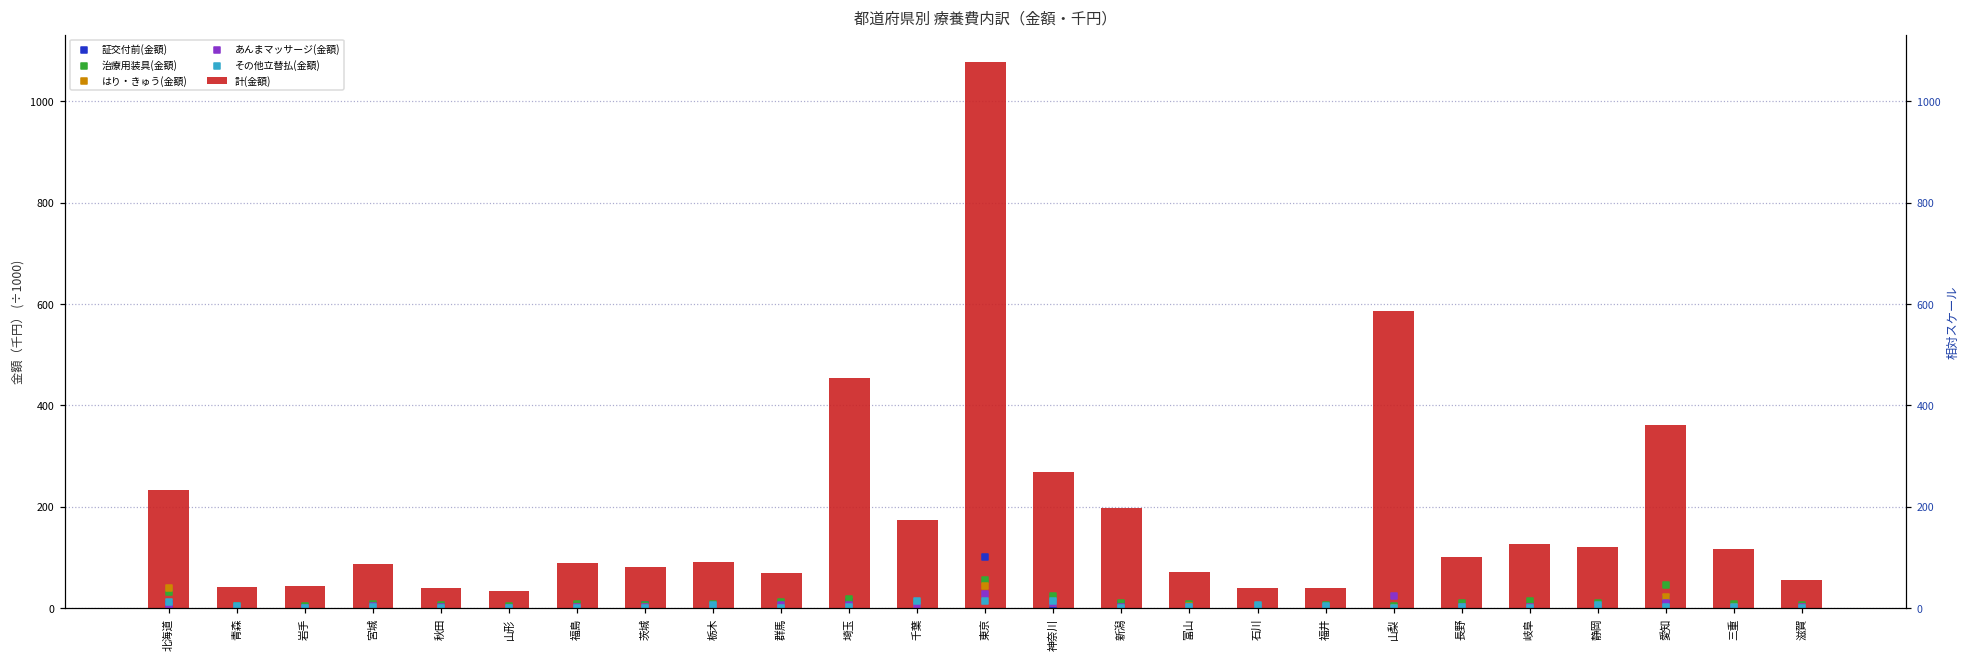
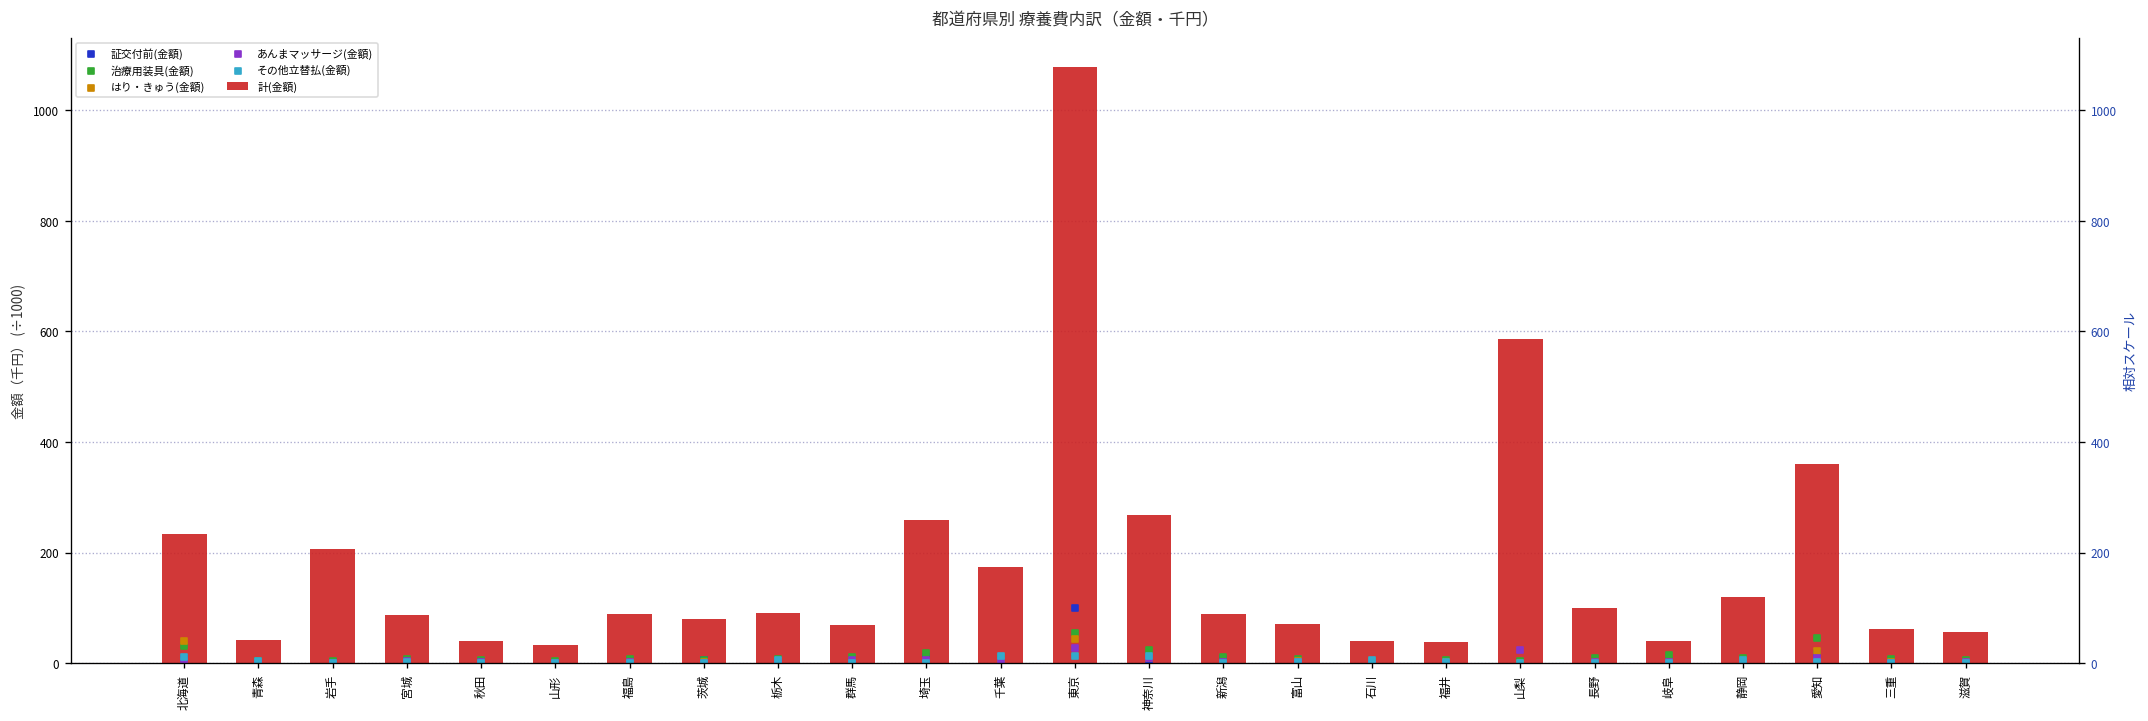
計(金額), 岩手: 40 -> 210
計(金額), 埼玉: 450 -> 260
計(金額), 新潟: 200 -> 90
計(金額), 岐阜: 130 -> 40
計(金額), 三重: 120 -> 60
